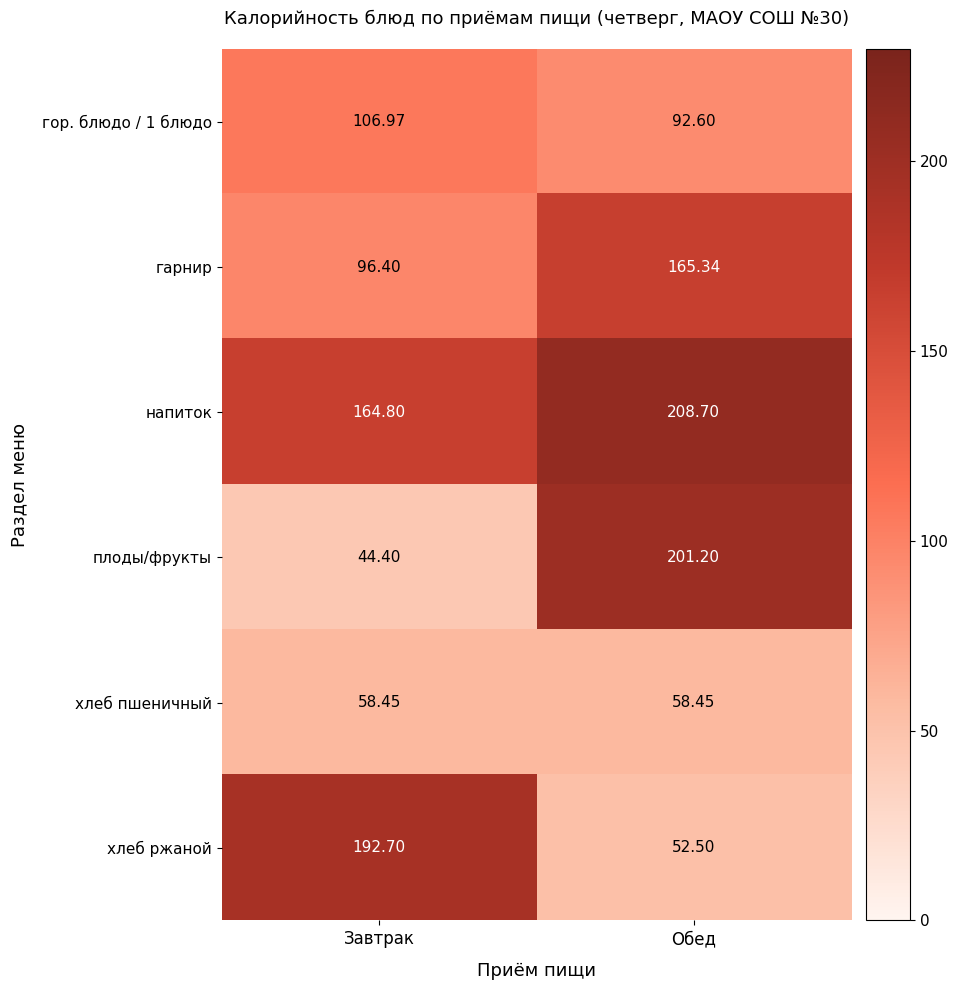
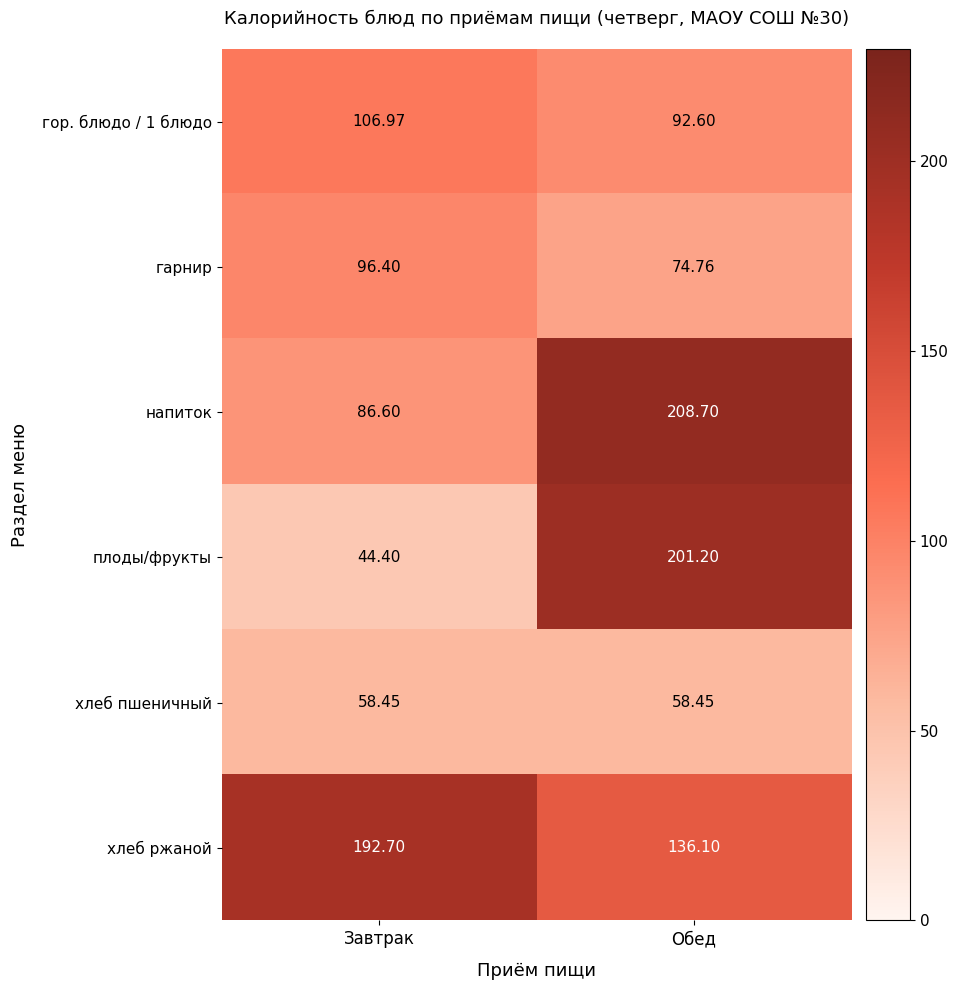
гарнир, Обед: 165.34 -> 74.76
напиток, Завтрак: 164.80 -> 86.60
хлеб ржаной, Обед: 52.50 -> 136.10
